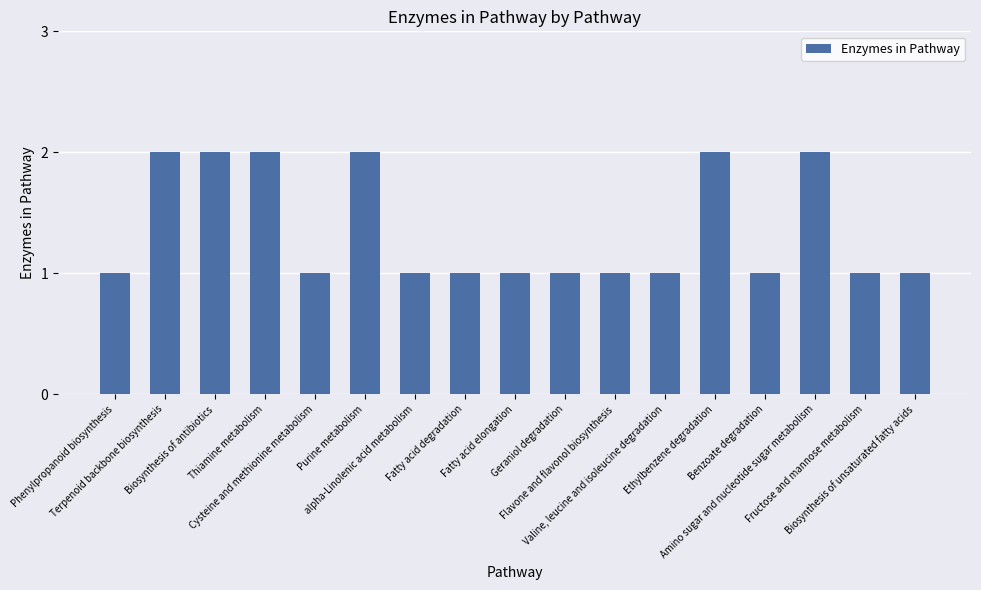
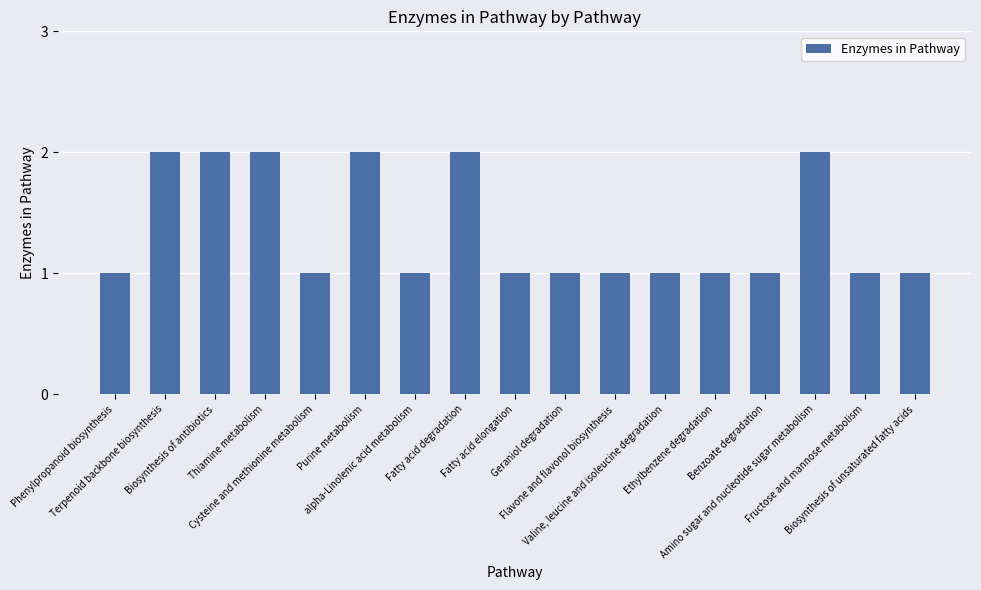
Fatty acid degradation: 1 -> 2
Ethylbenzene degradation: 2 -> 1
